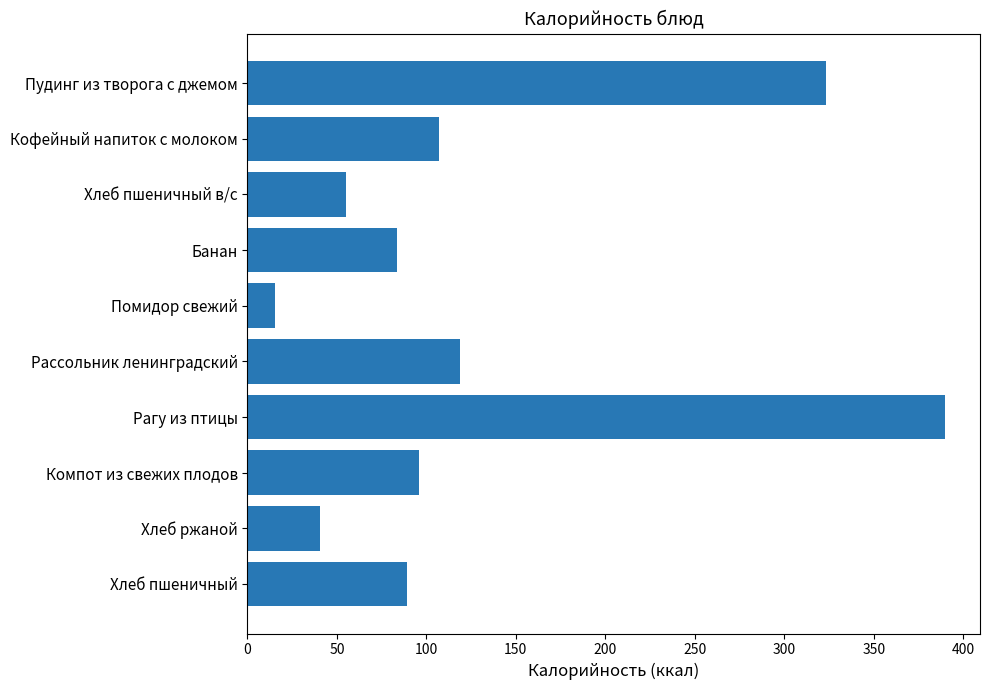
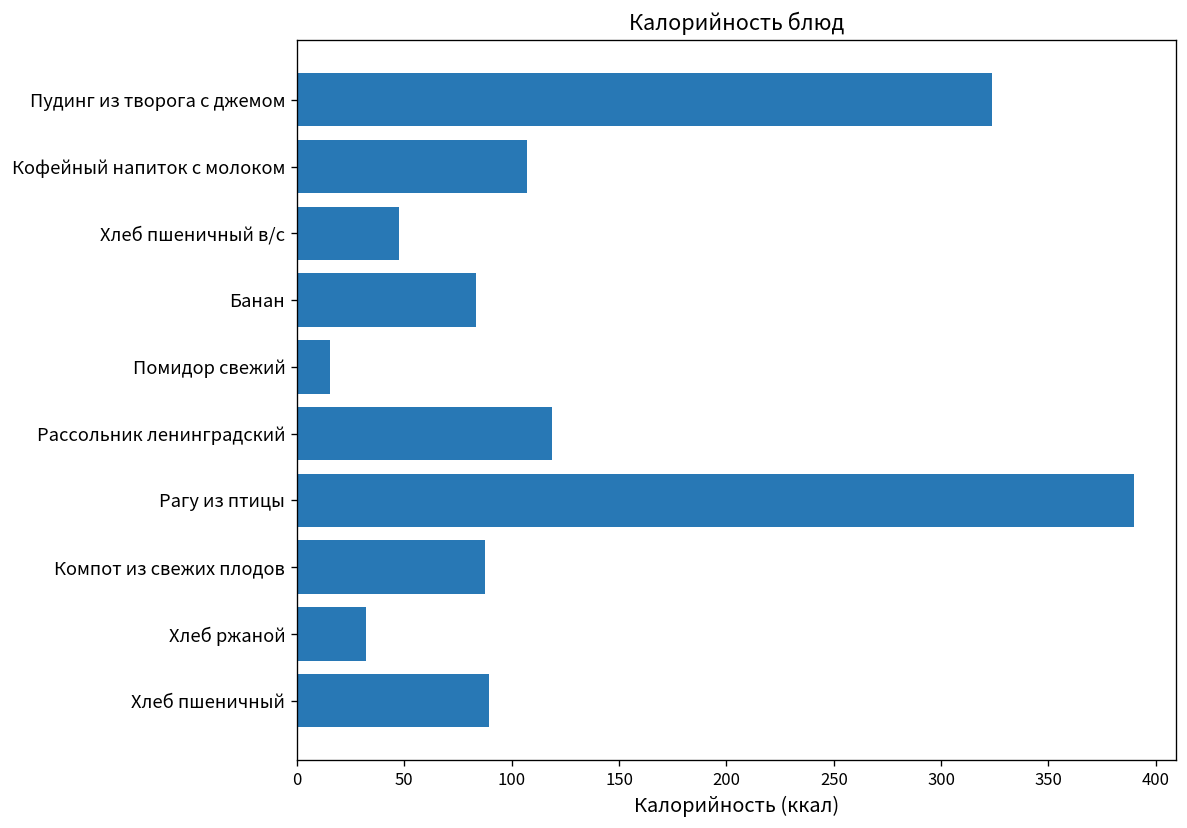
Хлеб пшеничный в/с: 55 -> 47
Компот из свежих плодов: 96 -> 88
Хлеб ржаной: 41 -> 32
